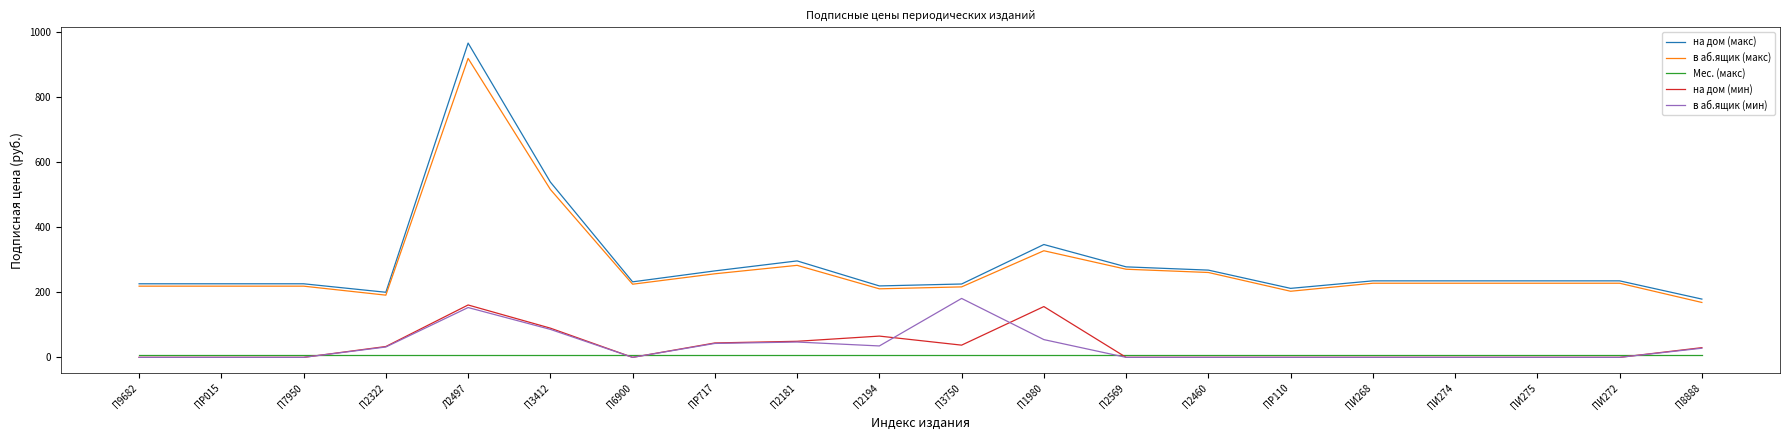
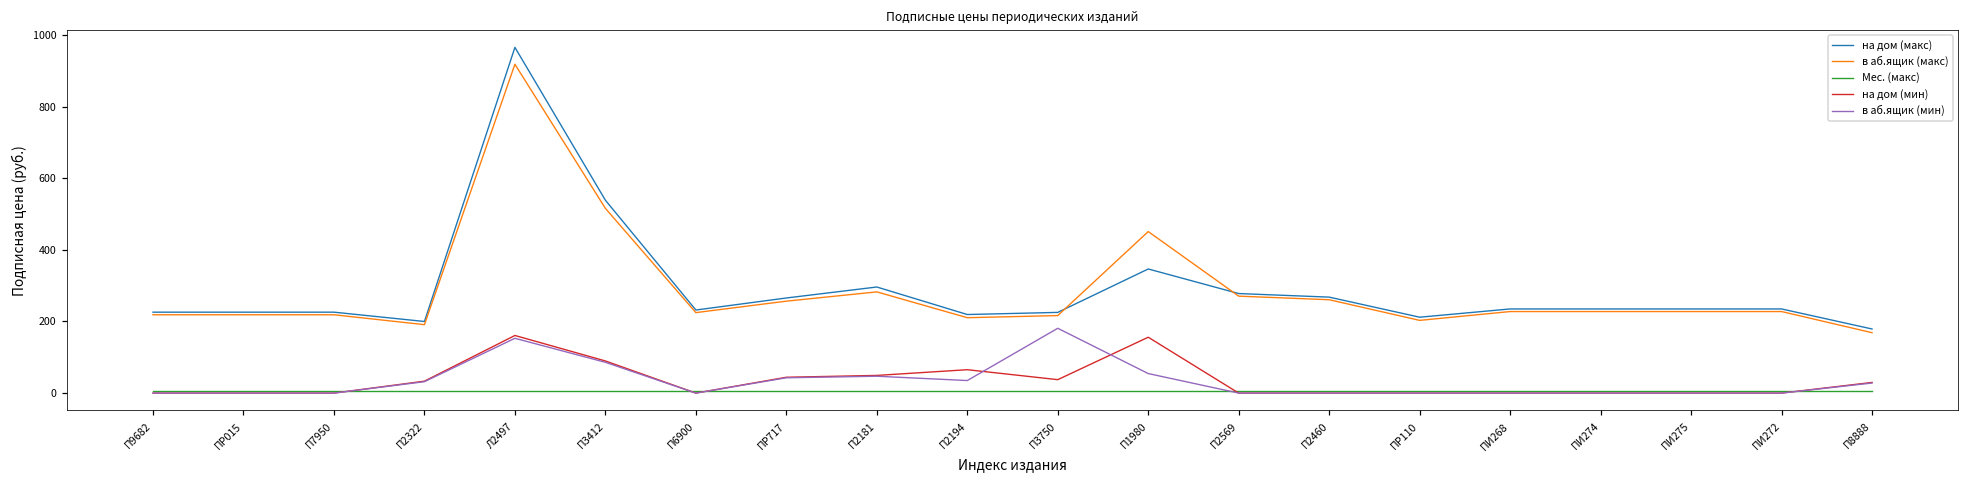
в аб.ящик (макс), П1980: 330 -> 450
